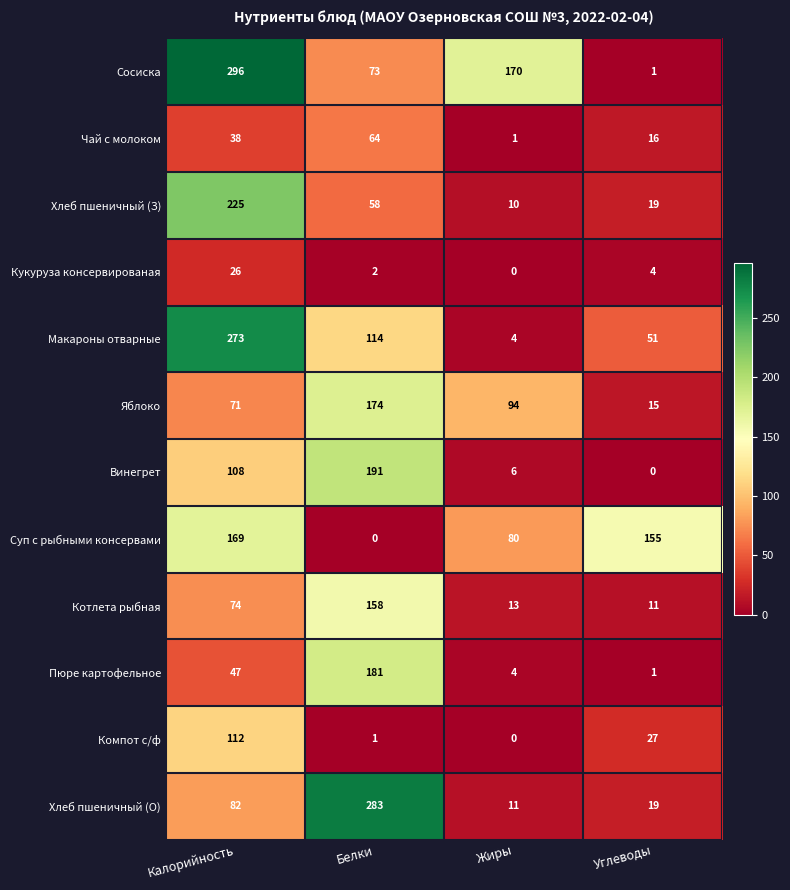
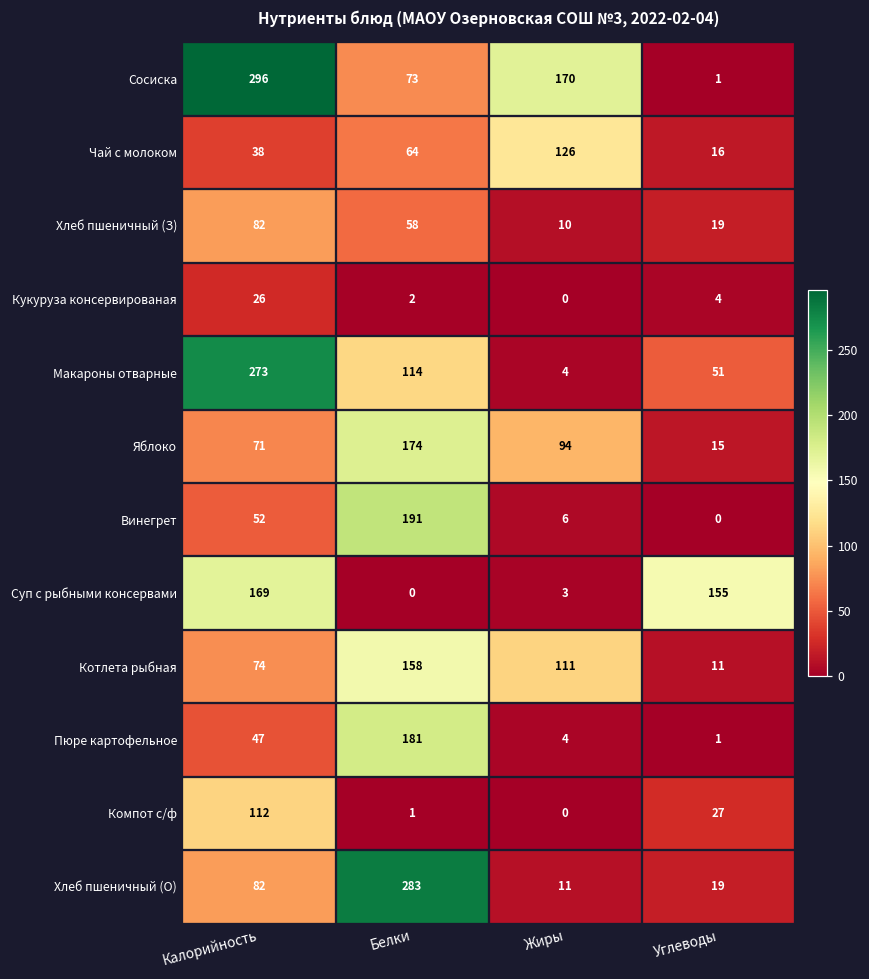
Чай с молоком, Жиры: 1 -> 126
Хлеб пшеничный (З), Калорийность: 225 -> 82
Винегрет, Калорийность: 108 -> 52
Суп с рыбными консервами, Жиры: 80 -> 3
Котлета рыбная, Жиры: 13 -> 111
